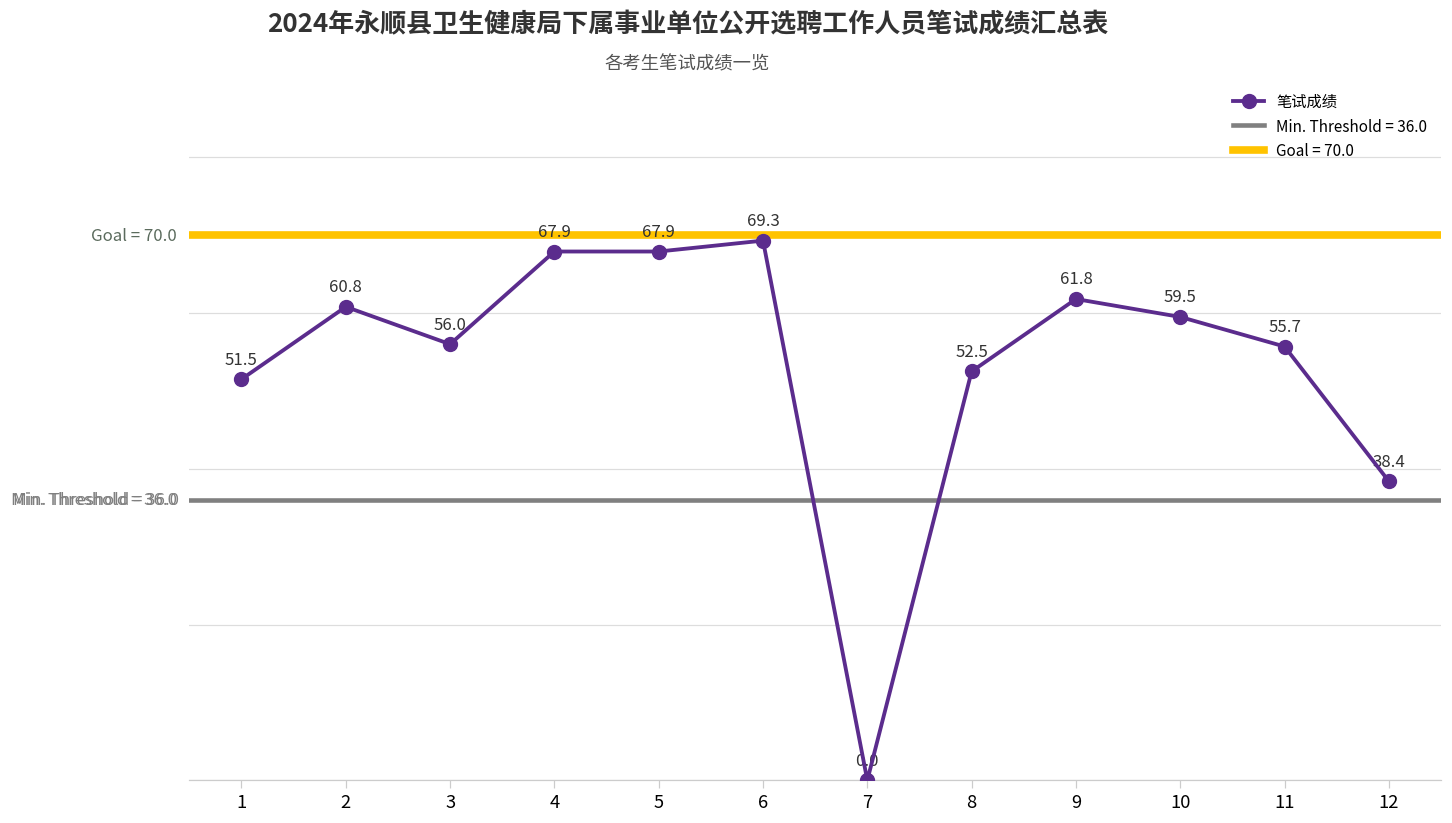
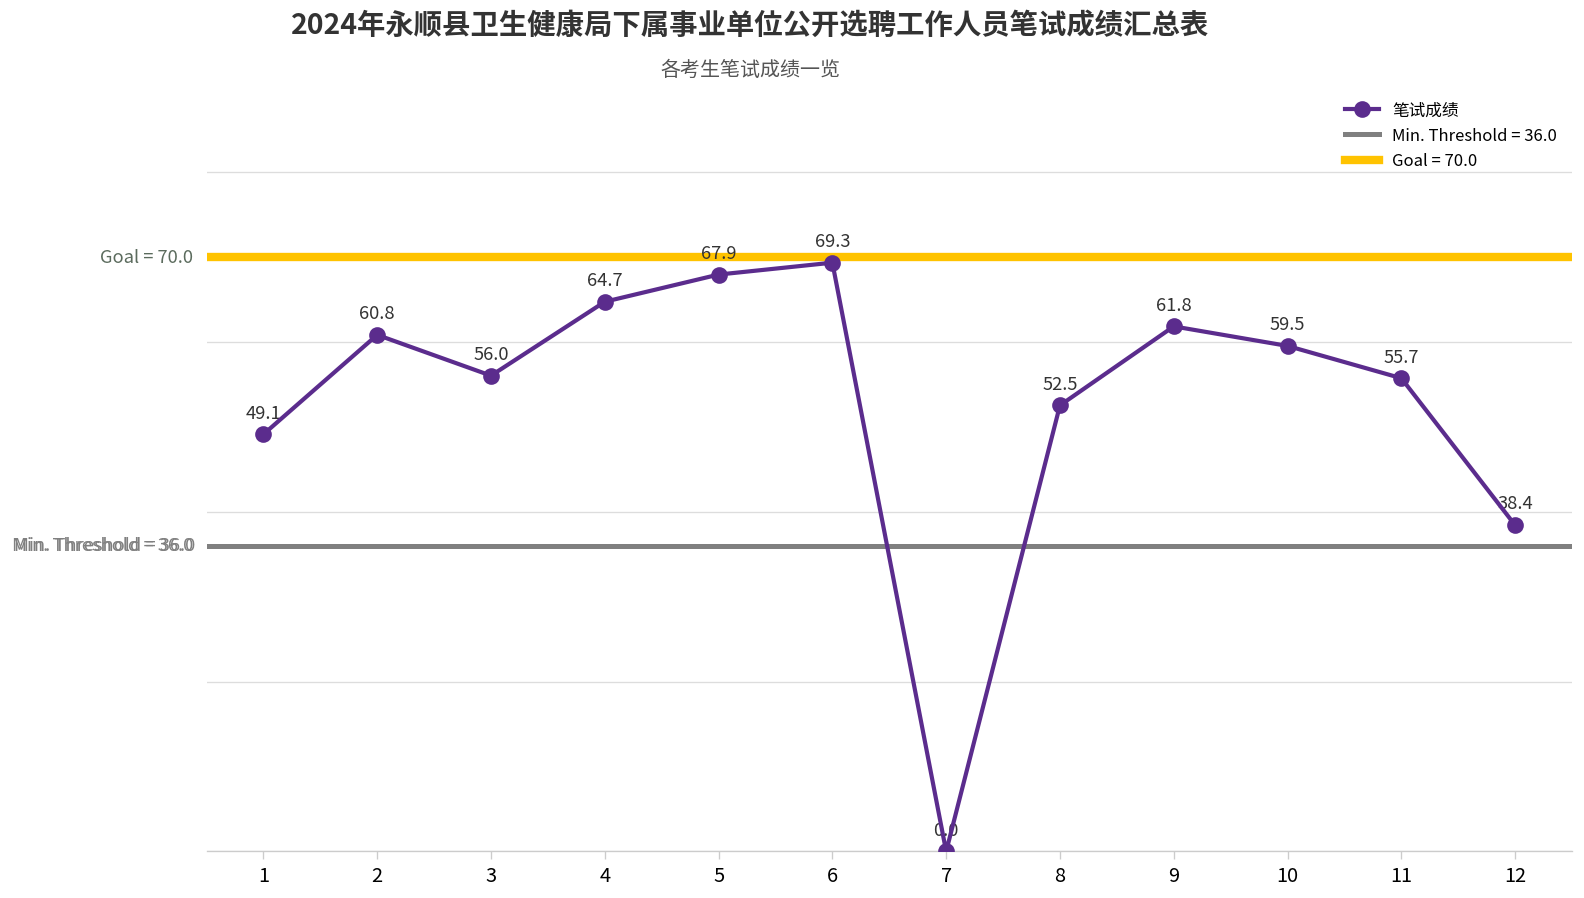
1: 51.5 -> 49.1
4: 67.9 -> 64.7
